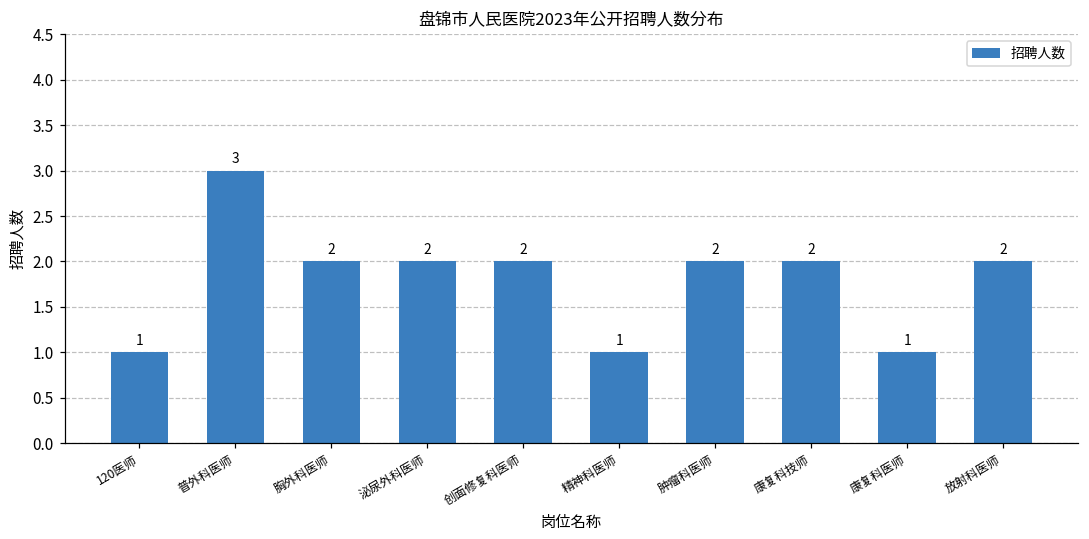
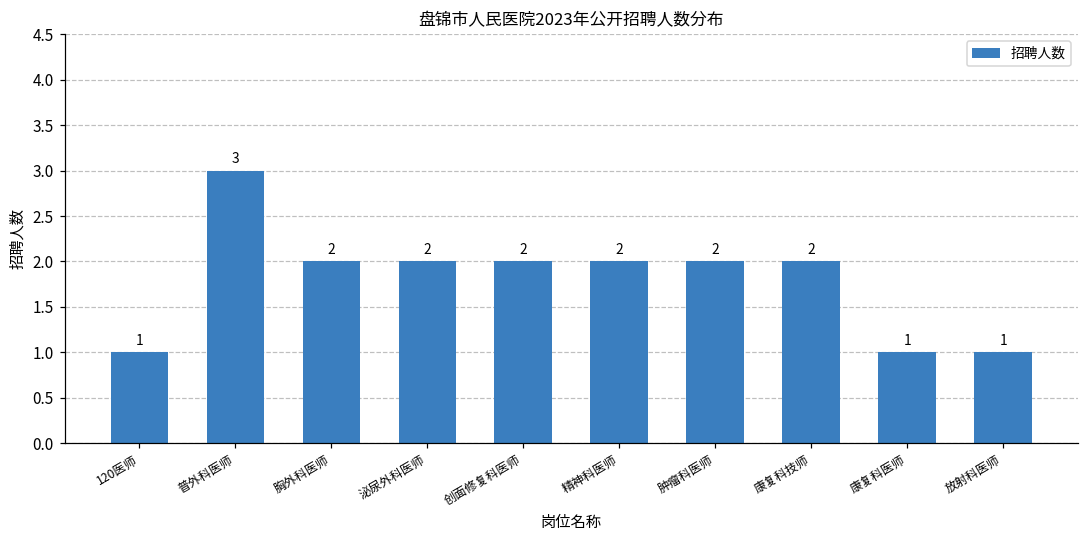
精神科医师: 1 -> 2
放射科医师: 2 -> 1
